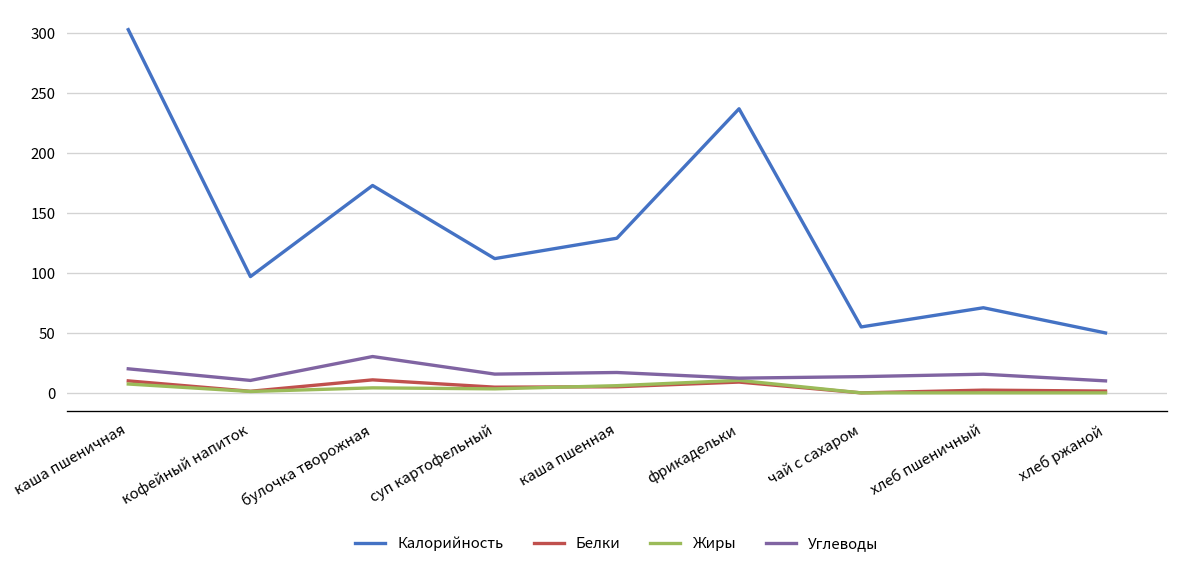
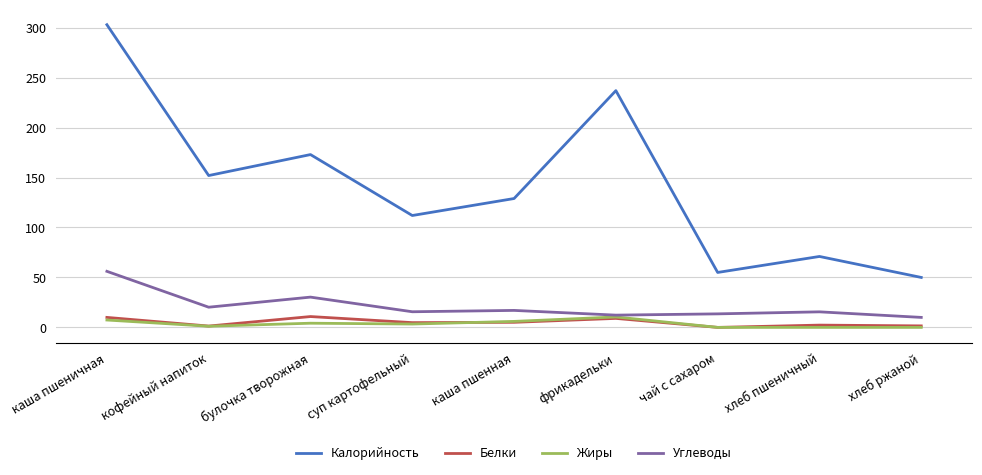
Углеводы, каша пшеничная: 20 -> 60
Калорийность, кофейный напиток: 100 -> 150
Углеводы, кофейный напиток: 10 -> 20
